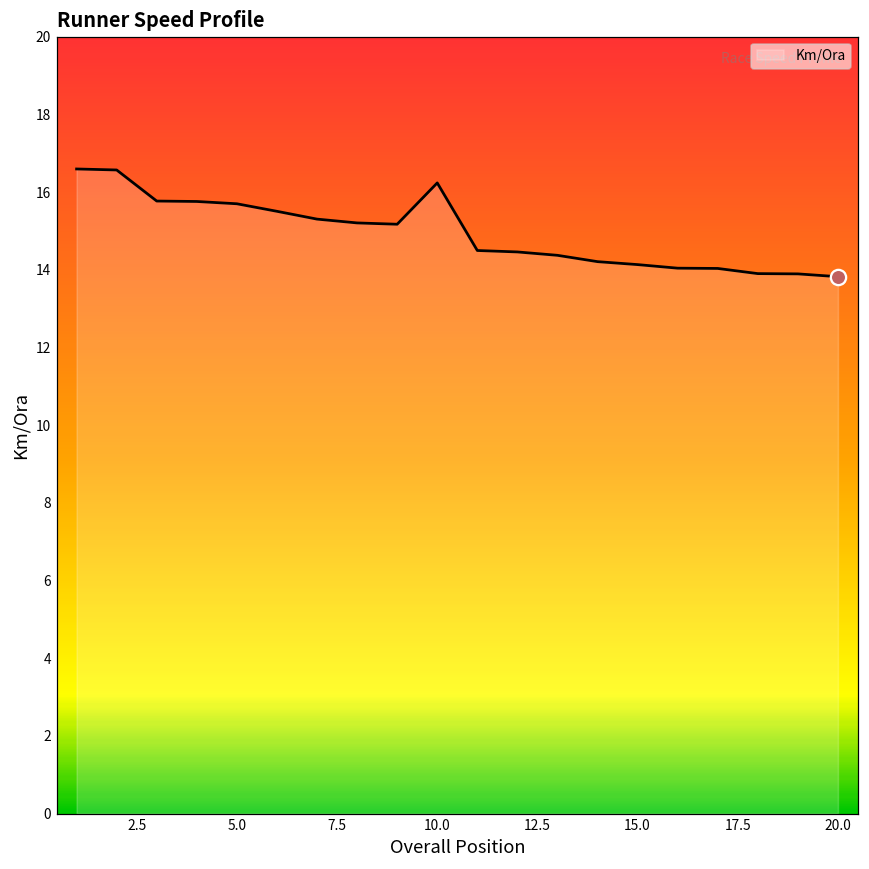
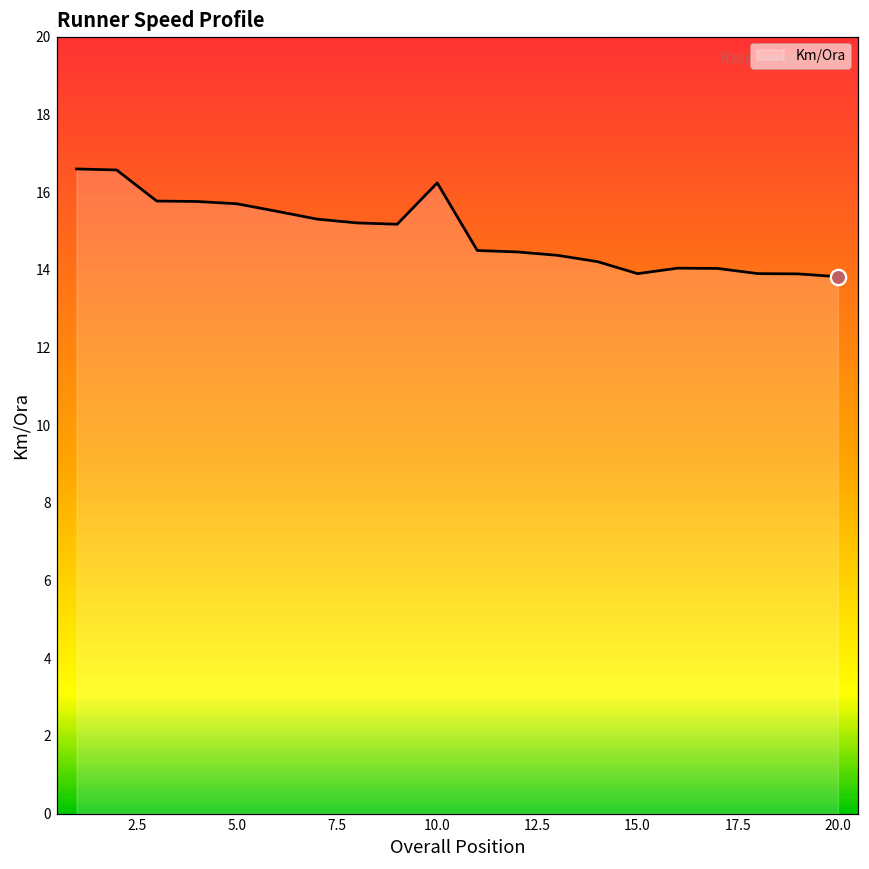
Km/Ora, 15.0: 14.1 -> 13.9
